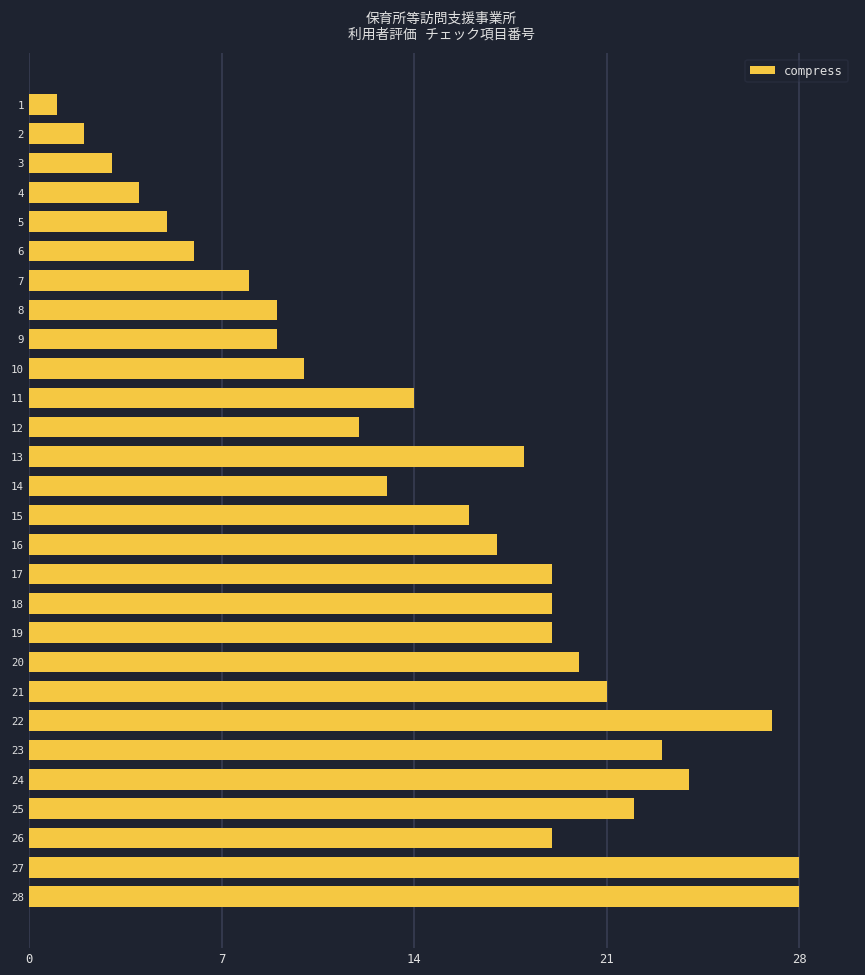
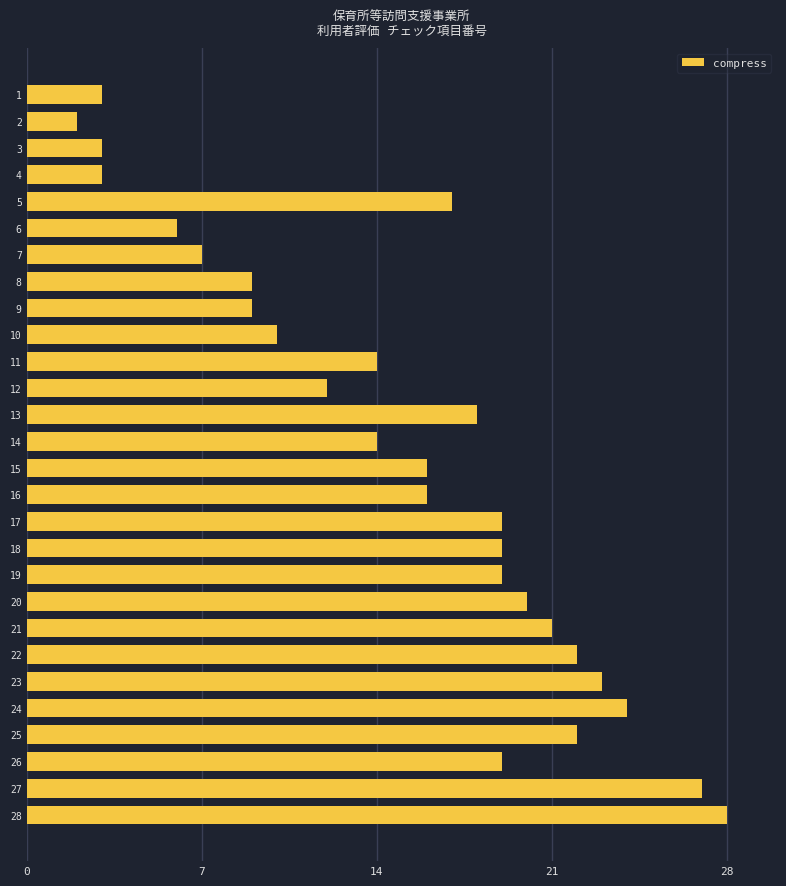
1: 1 -> 3
4: 4 -> 3
5: 5 -> 17
7: 8 -> 7
14: 13 -> 14
16: 17 -> 16
22: 27 -> 22
27: 28 -> 27
